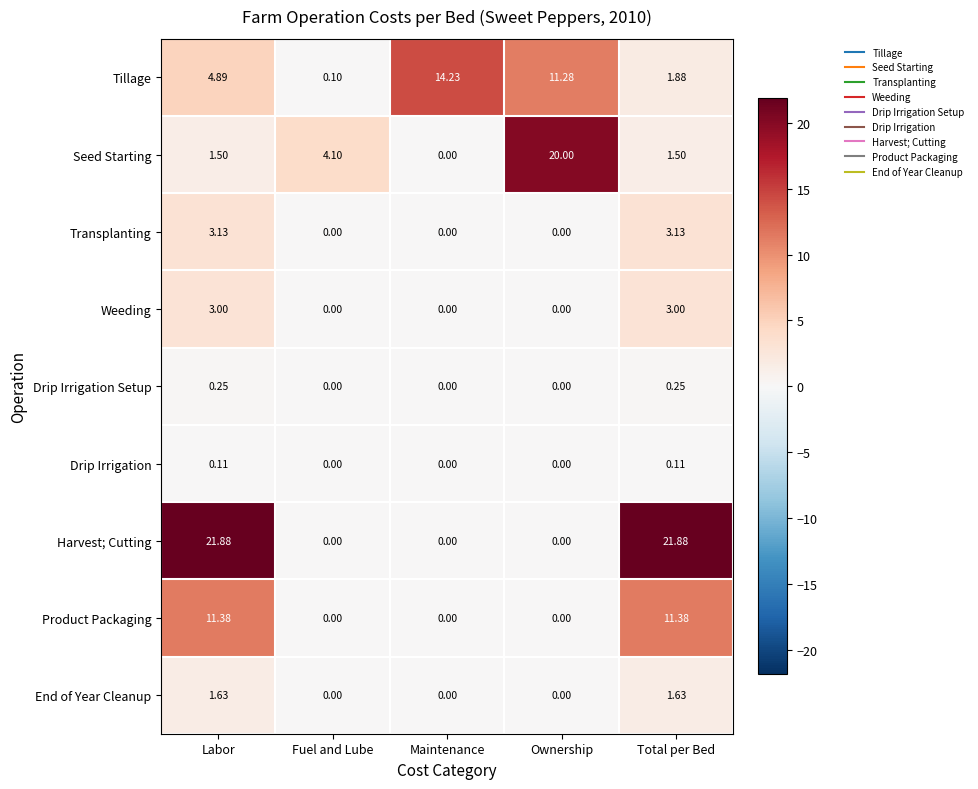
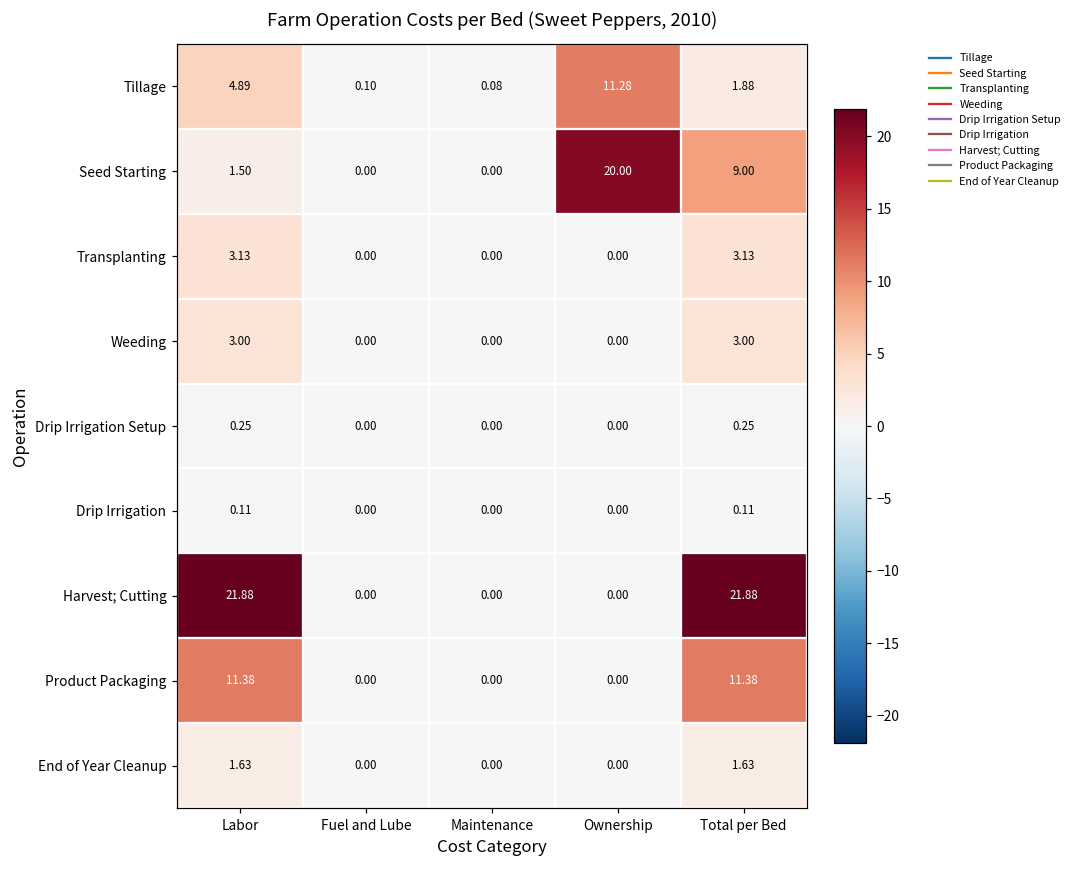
Tillage, Maintenance: 14.23 -> 0.08
Seed Starting, Fuel and Lube: 4.10 -> 0.00
Seed Starting, Total per Bed: 1.50 -> 9.00
